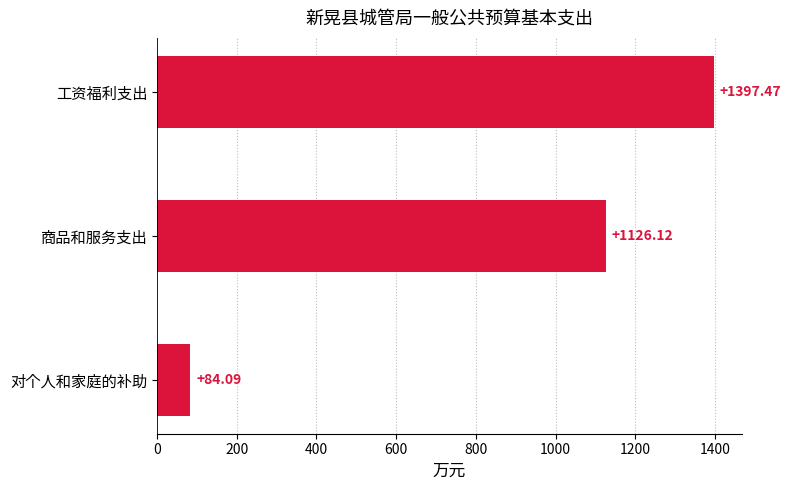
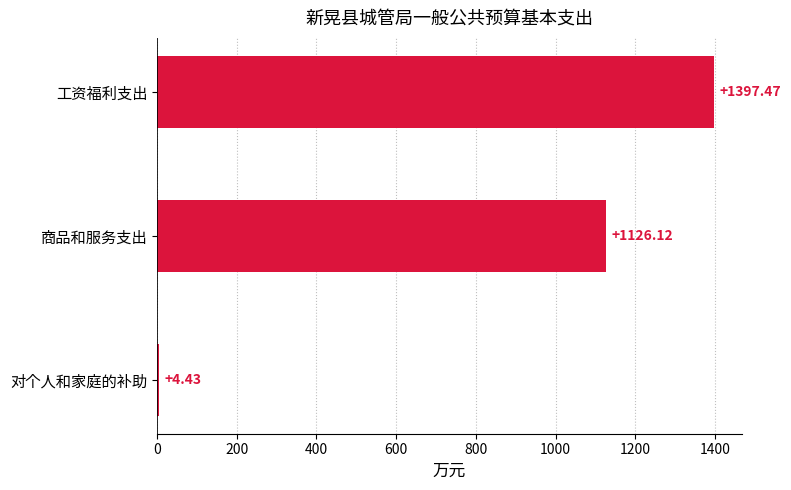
对个人和家庭的补助: +84.09 -> +4.43
